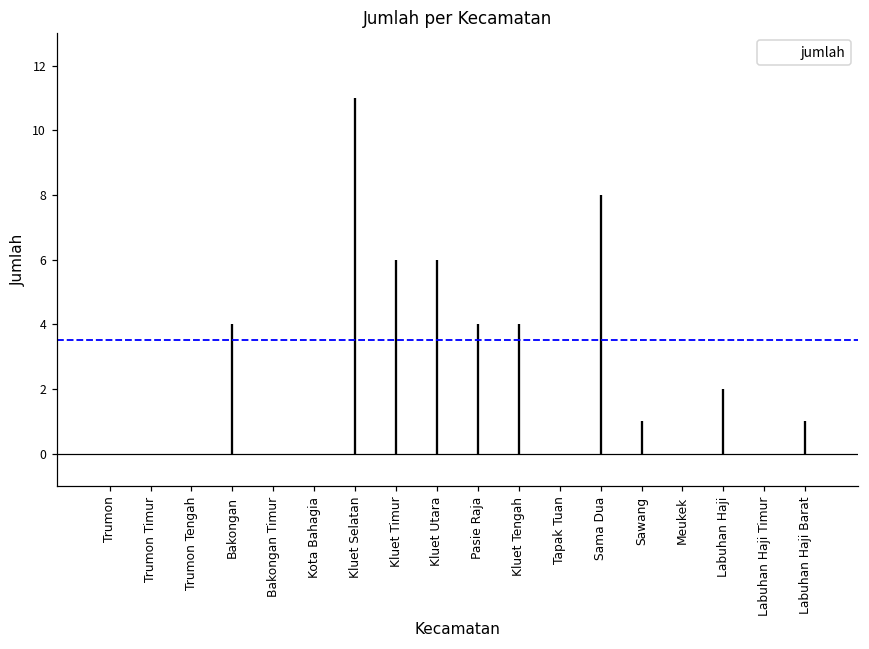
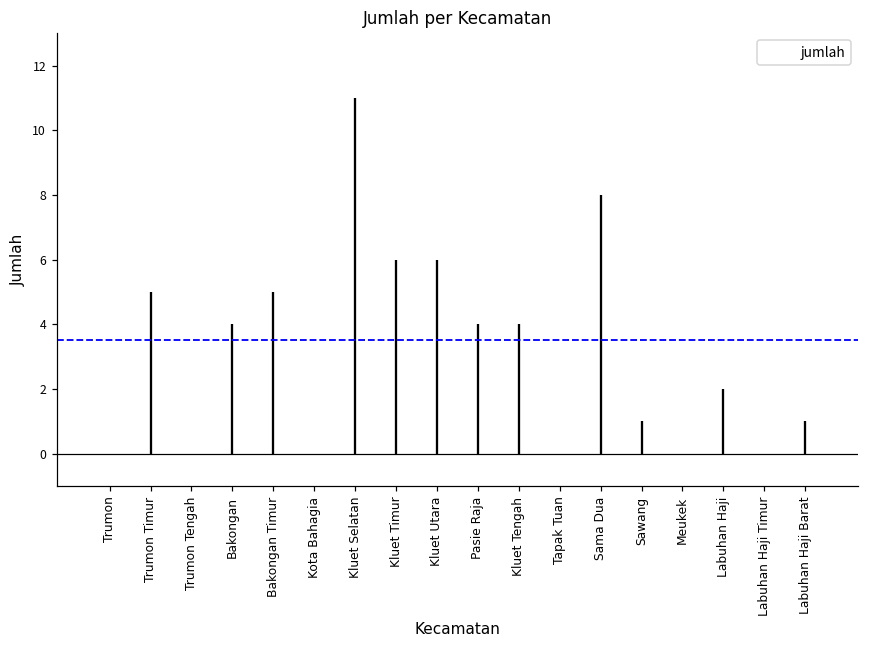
Trumon Timur: 0 -> 5
Bakongan Timur: 0 -> 5
